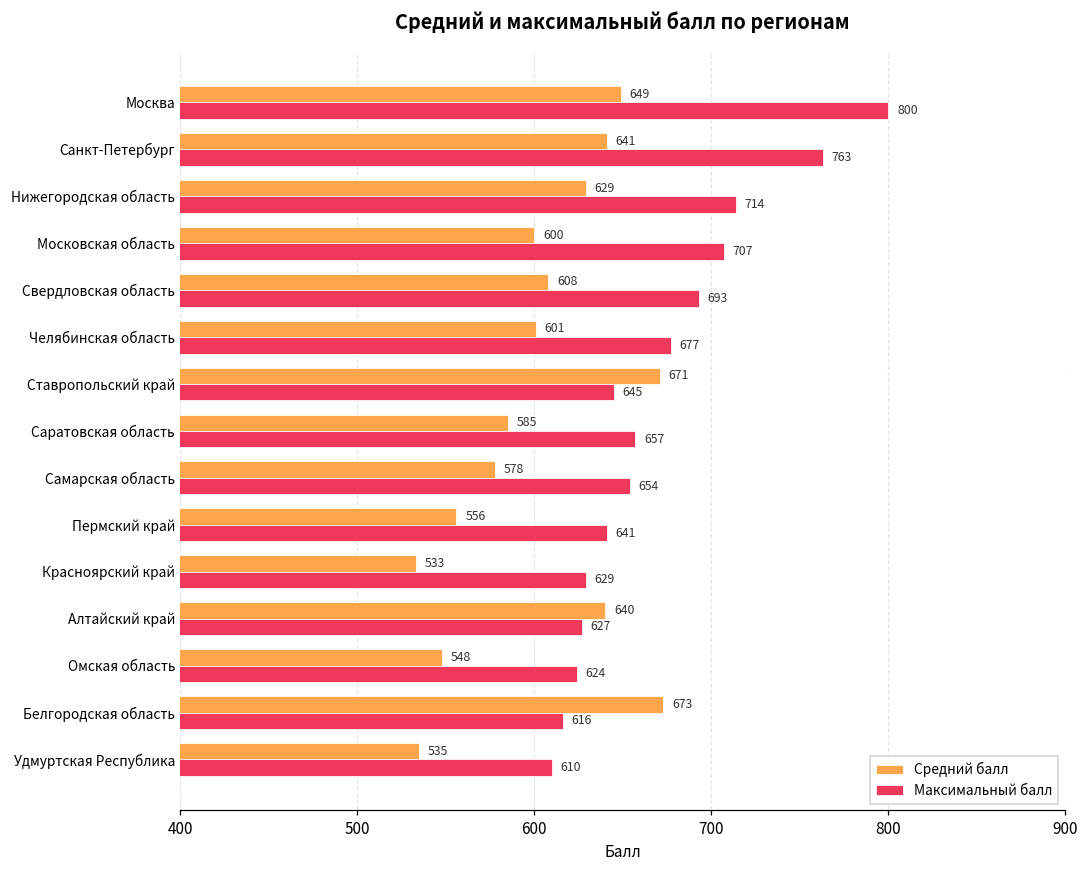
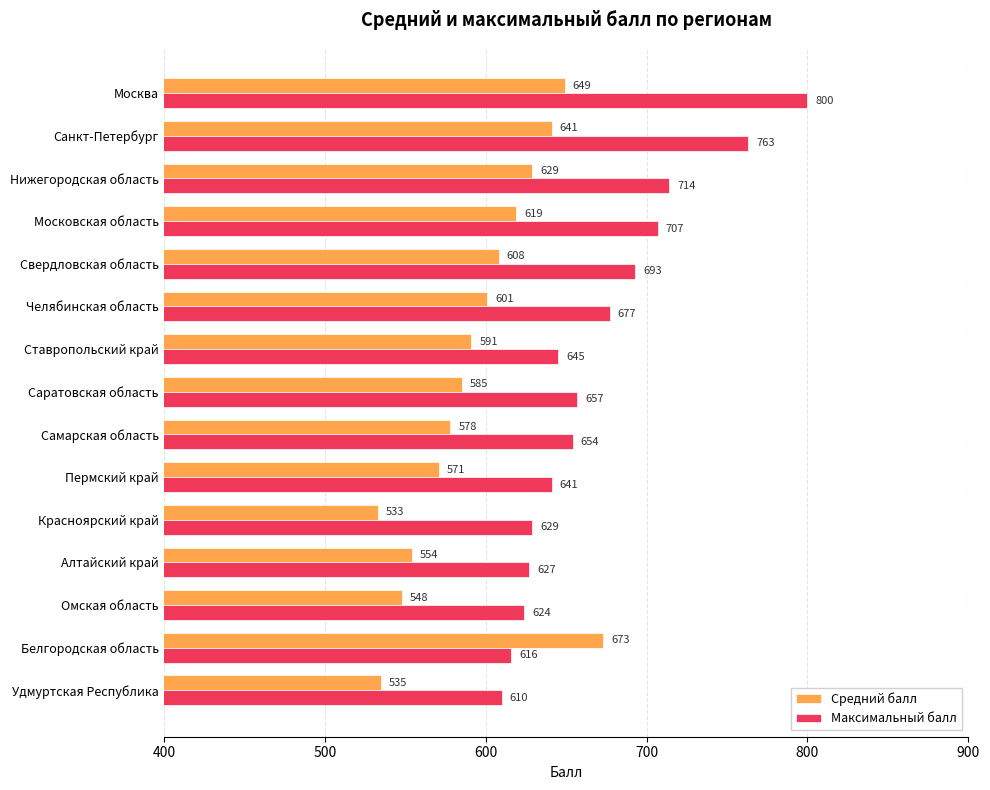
Средний балл, Московская область: 600 -> 619
Средний балл, Ставропольский край: 671 -> 591
Средний балл, Пермский край: 556 -> 571
Средний балл, Алтайский край: 640 -> 554
